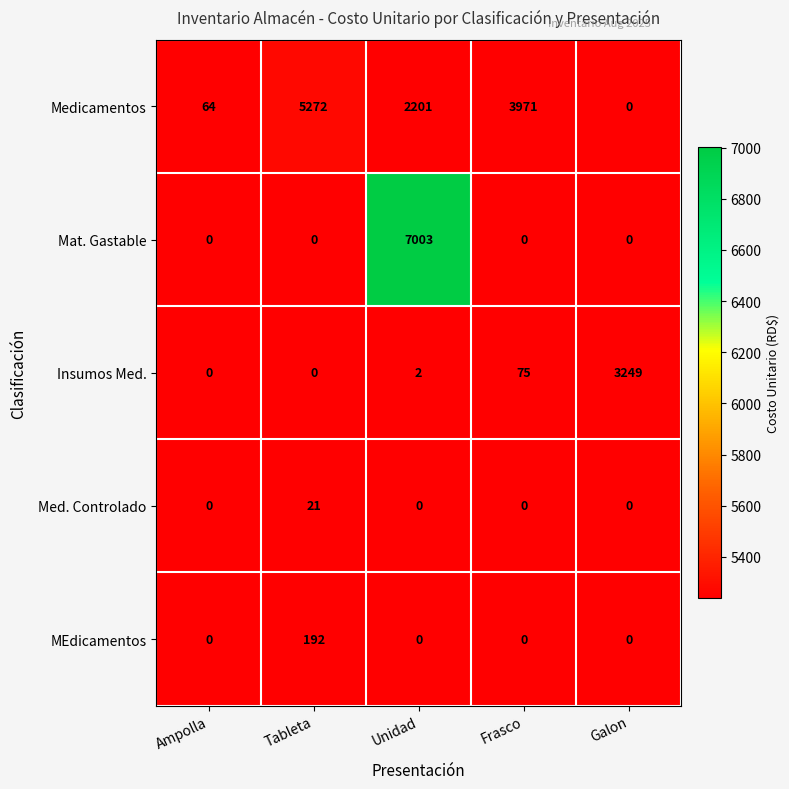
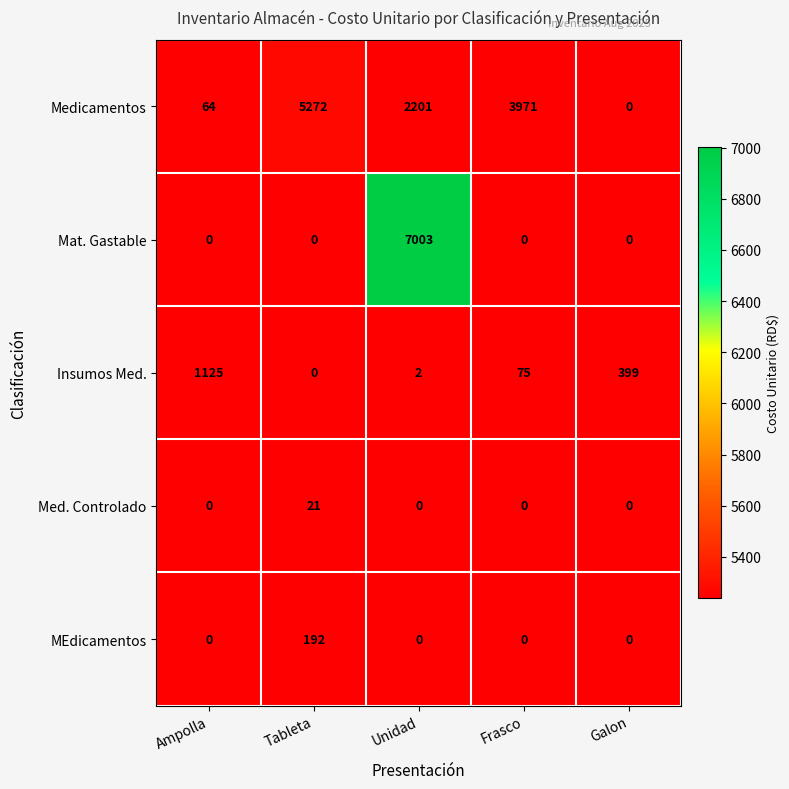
Insumos Med., Ampolla: 0 -> 1125
Insumos Med., Galon: 3249 -> 399
